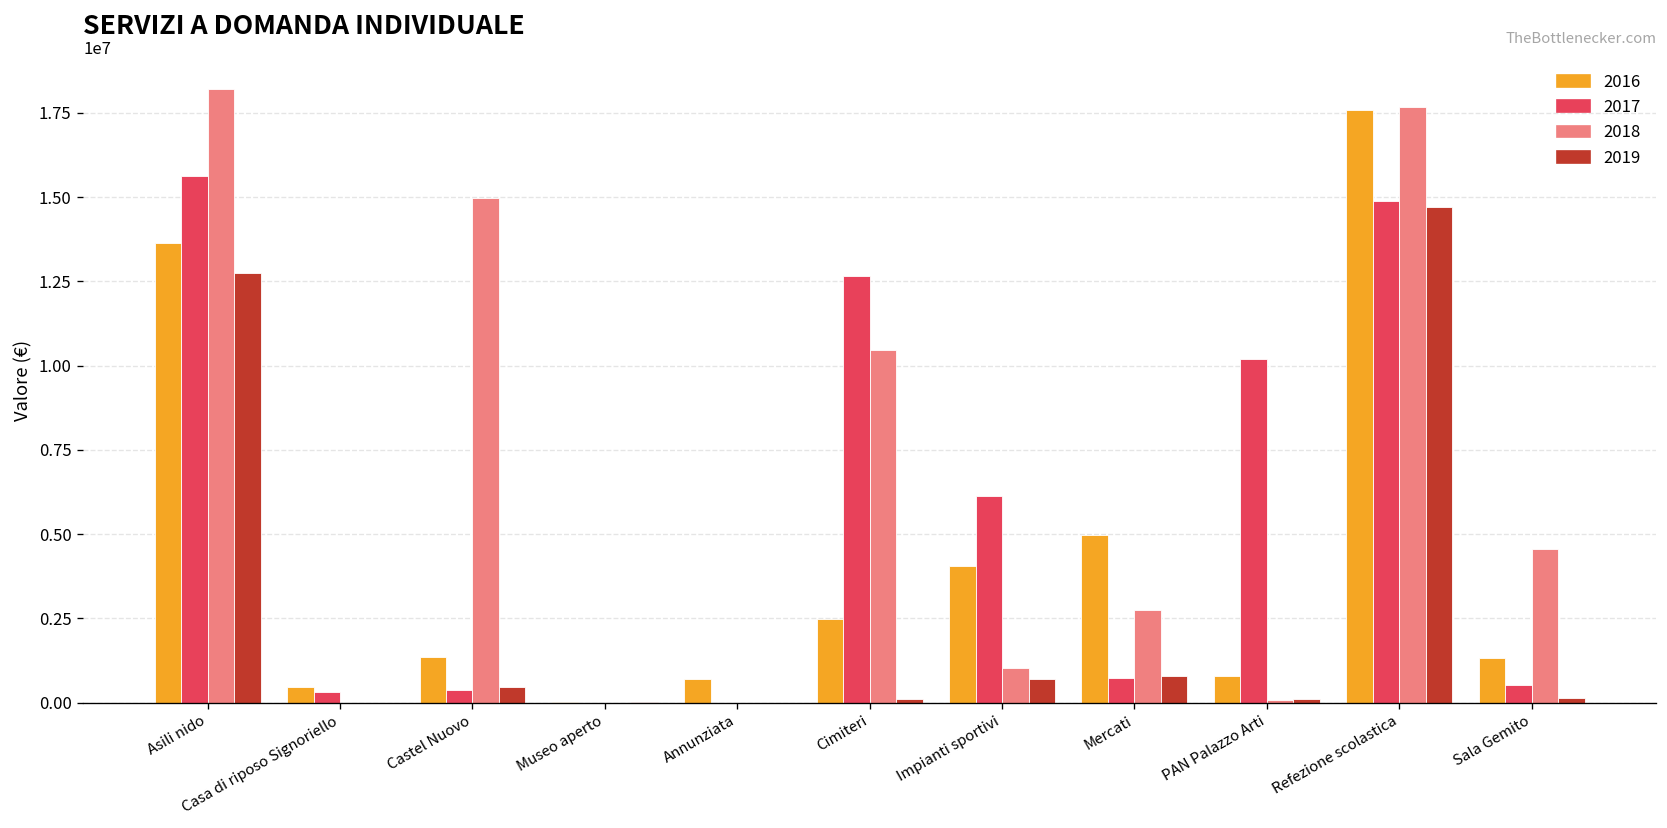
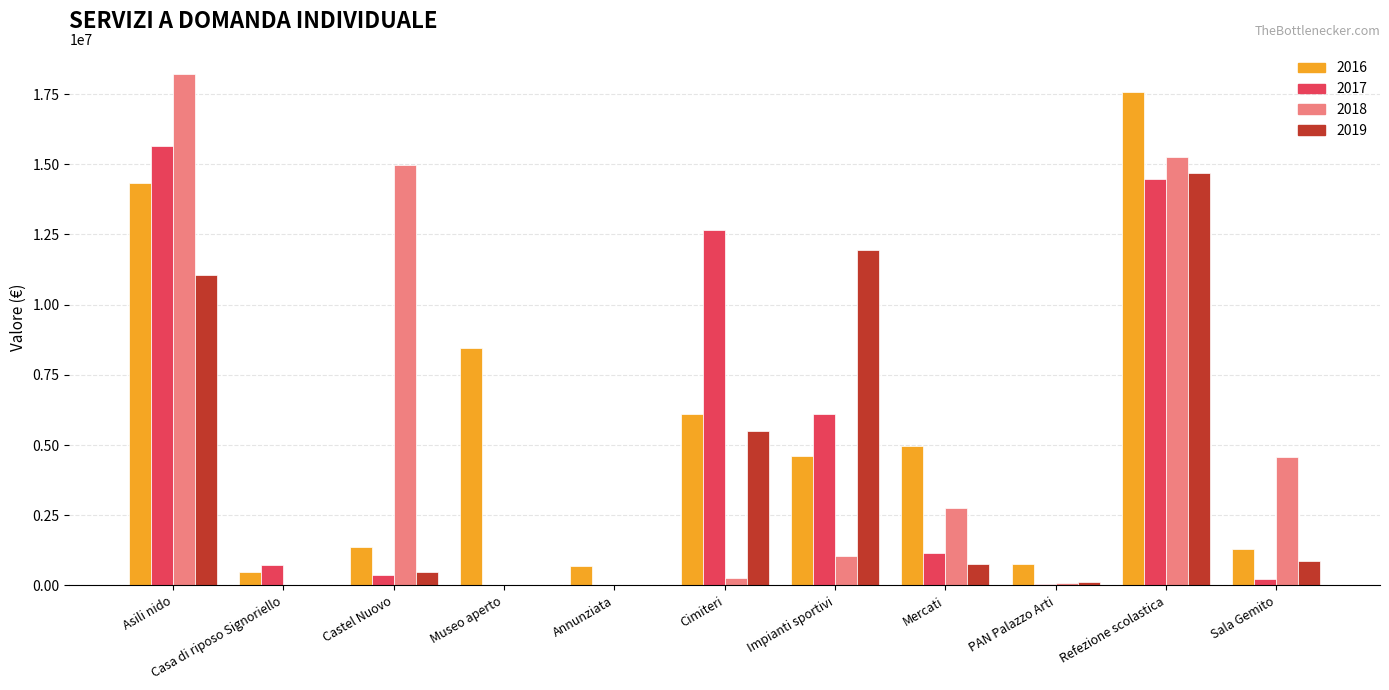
2016, Asili nido: 13600000 -> 14300000
2019, Asili nido: 12700000 -> 11100000
2017, Casa di riposo Signoriello: 300000 -> 700000
2016, Museo aperto: 0 -> 8500000
2016, Cimiteri: 2500000 -> 6100000
2018, Cimiteri: 10400000 -> 300000
2019, Cimiteri: 100000 -> 5500000
2016, Impianti sportivi: 4000000 -> 4600000
2019, Impianti sportivi: 700000 -> 11900000
2017, Mercati: 700000 -> 1100000
2017, PAN Palazzo Arti: 10200000 -> 100000
2017, Refezione scolastica: 14900000 -> 14500000
2018, Refezione scolastica: 17700000 -> 15300000
2017, Sala Gemito: 500000 -> 200000
2019, Sala Gemito: 100000 -> 900000
